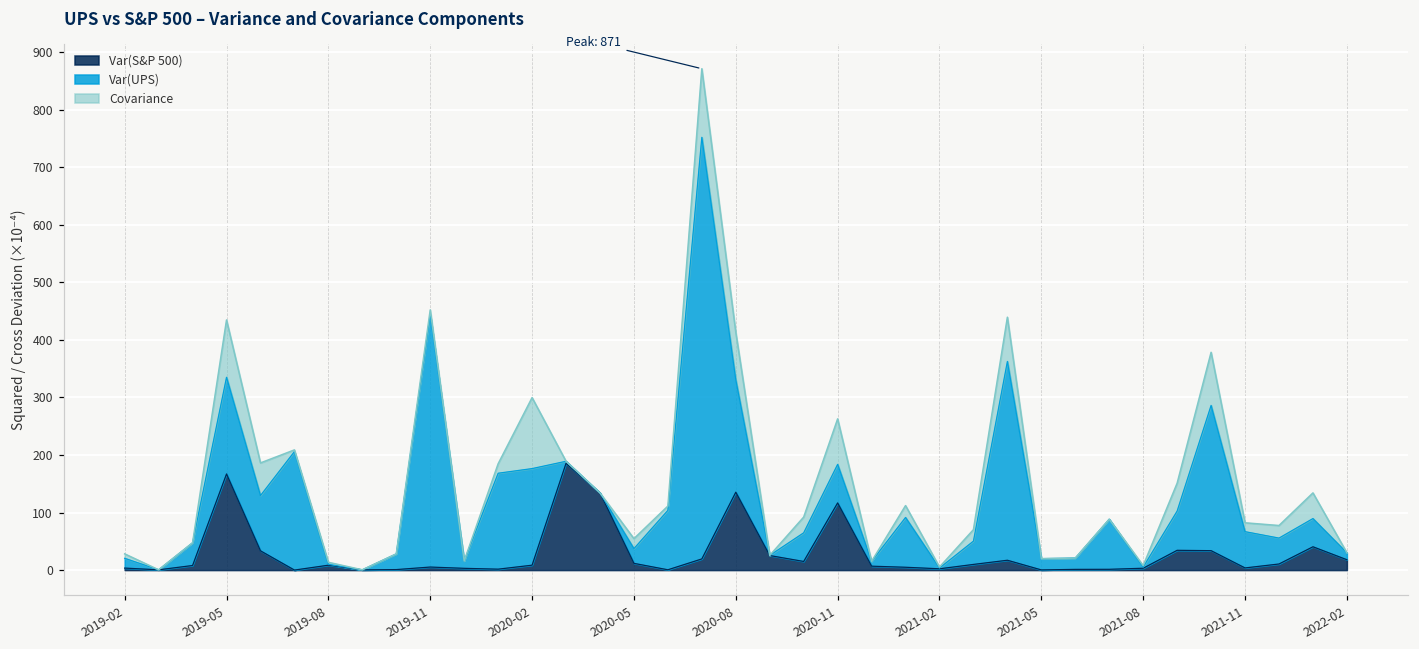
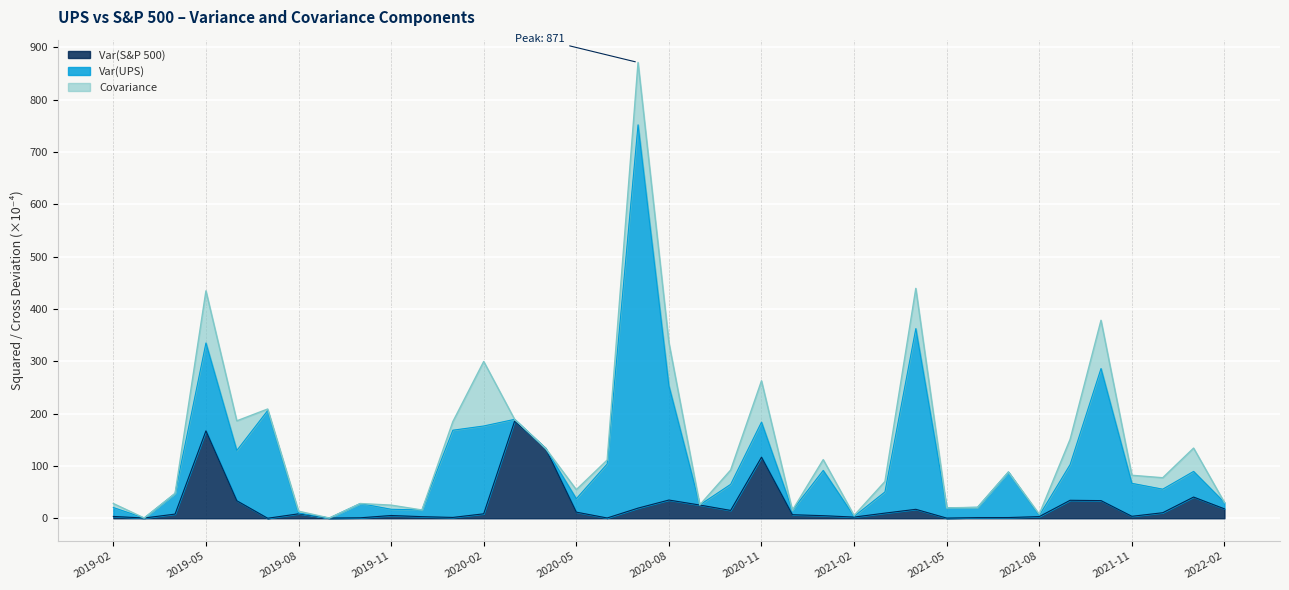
Var(UPS), 2019-11: 440 -> 10
Var(S&P 500), 2020-08: 140 -> 30
Var(UPS), 2020-08: 200 -> 220
